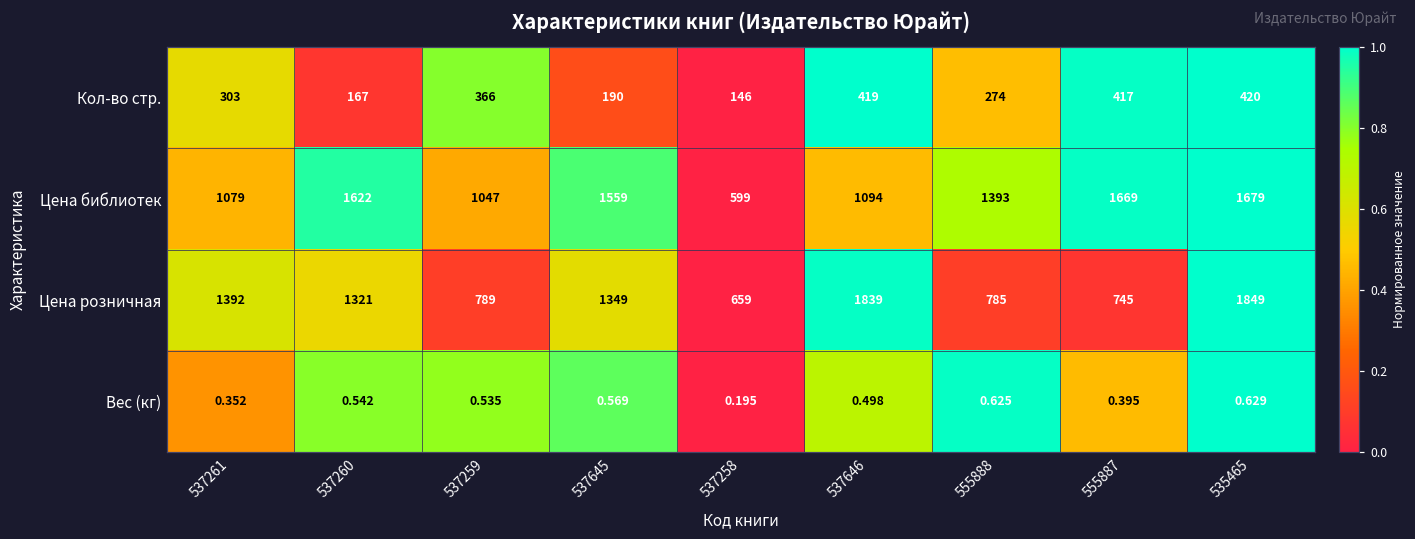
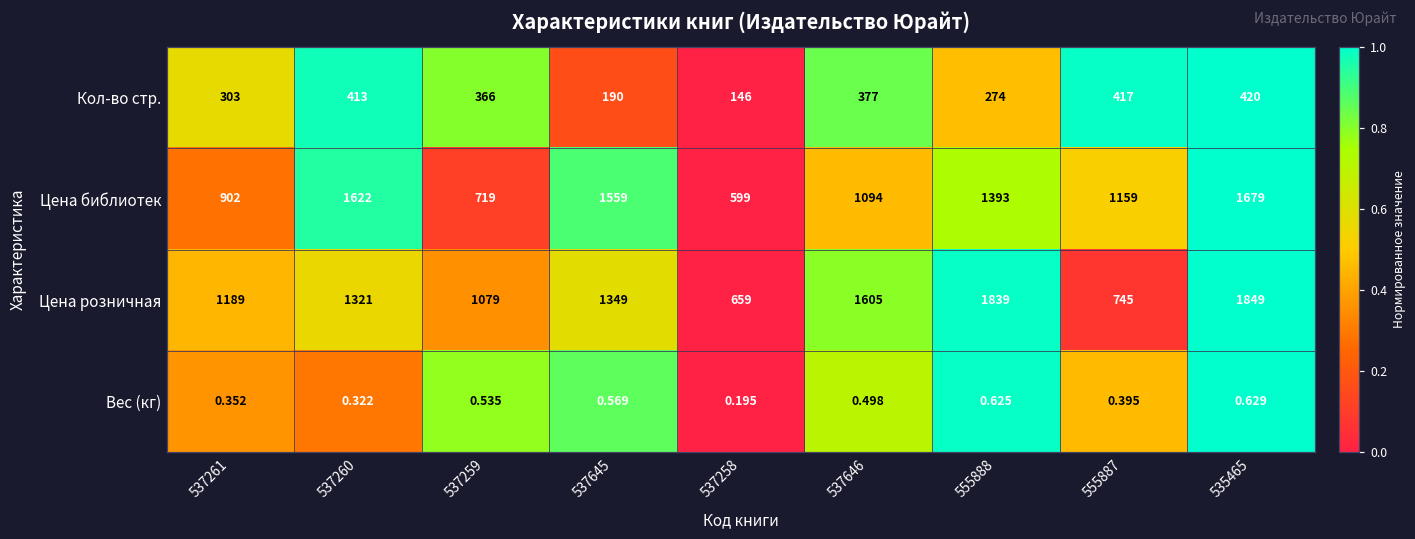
Кол-во стр., 537260: 167 -> 413
Кол-во стр., 537646: 419 -> 377
Цена библиотек, 537261: 1079 -> 902
Цена библиотек, 537259: 1047 -> 719
Цена библиотек, 555887: 1669 -> 1159
Цена розничная, 537261: 1392 -> 1189
Цена розничная, 537259: 789 -> 1079
Цена розничная, 537646: 1839 -> 1605
Цена розничная, 555888: 785 -> 1839
Вес (кг), 537260: 0.542 -> 0.322
